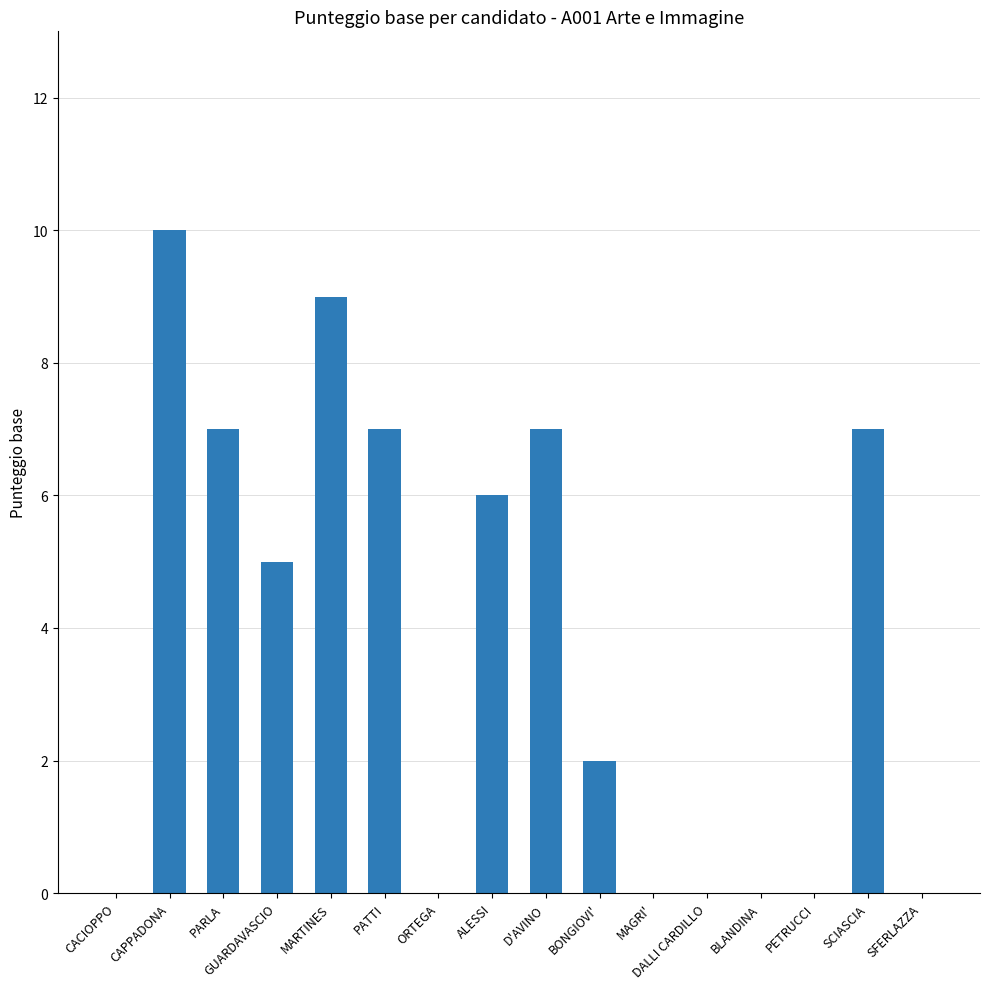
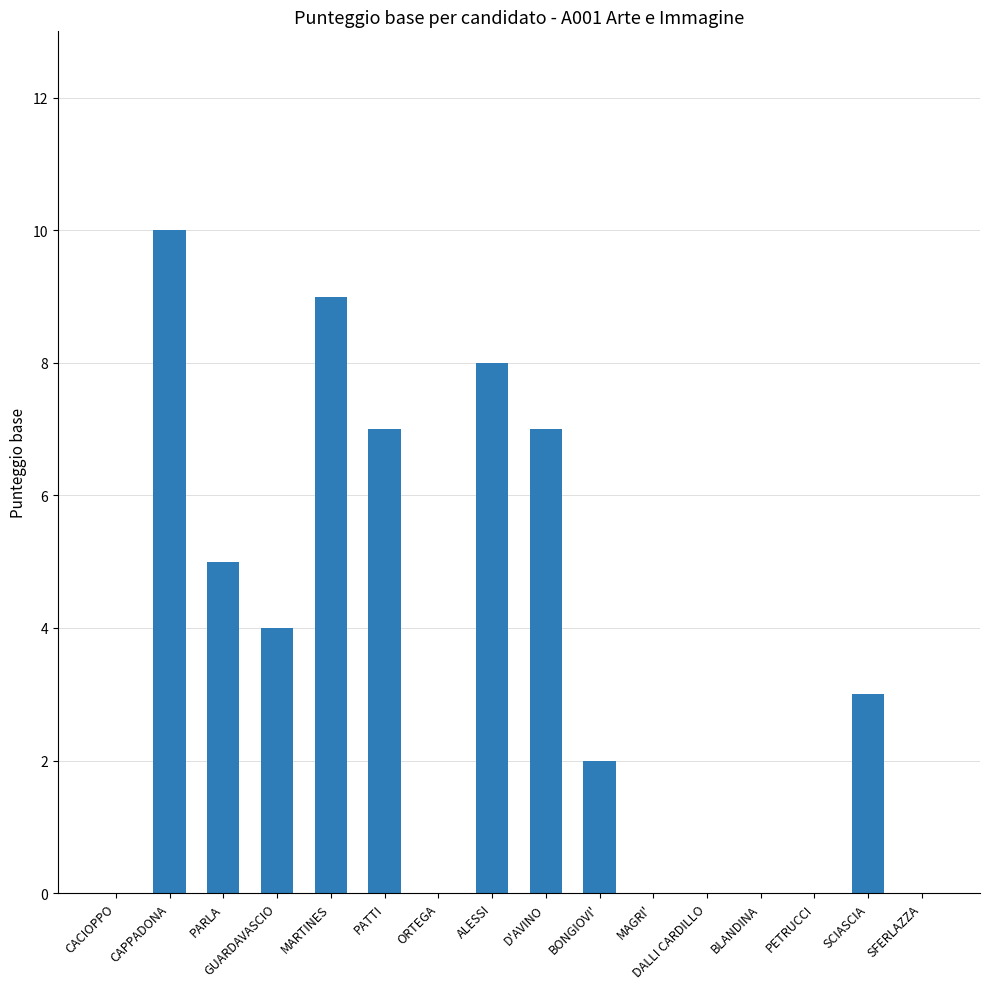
PARLA: 7 -> 5
GUARDAVASCIO: 5 -> 4
ALESSI: 6 -> 8
SCIASCIA: 7 -> 3
